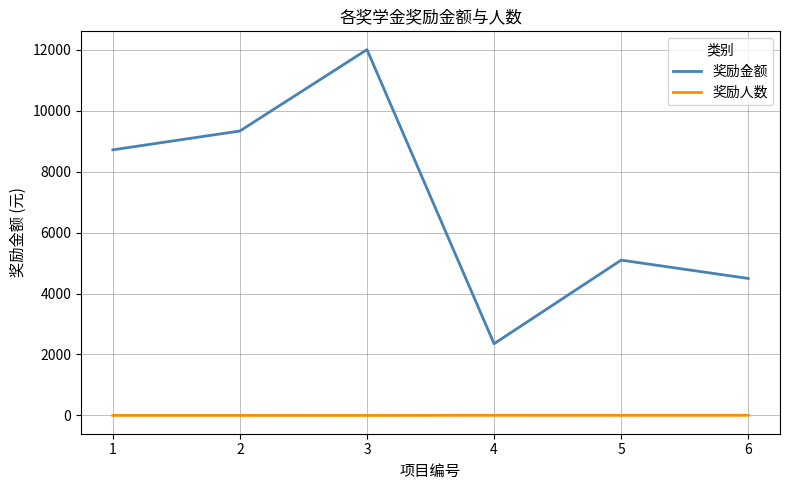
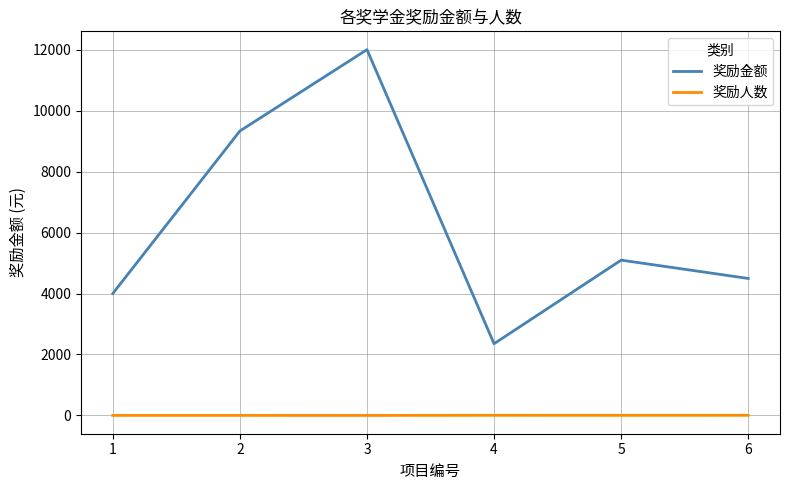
奖励金额, 1: 8700 -> 4000
